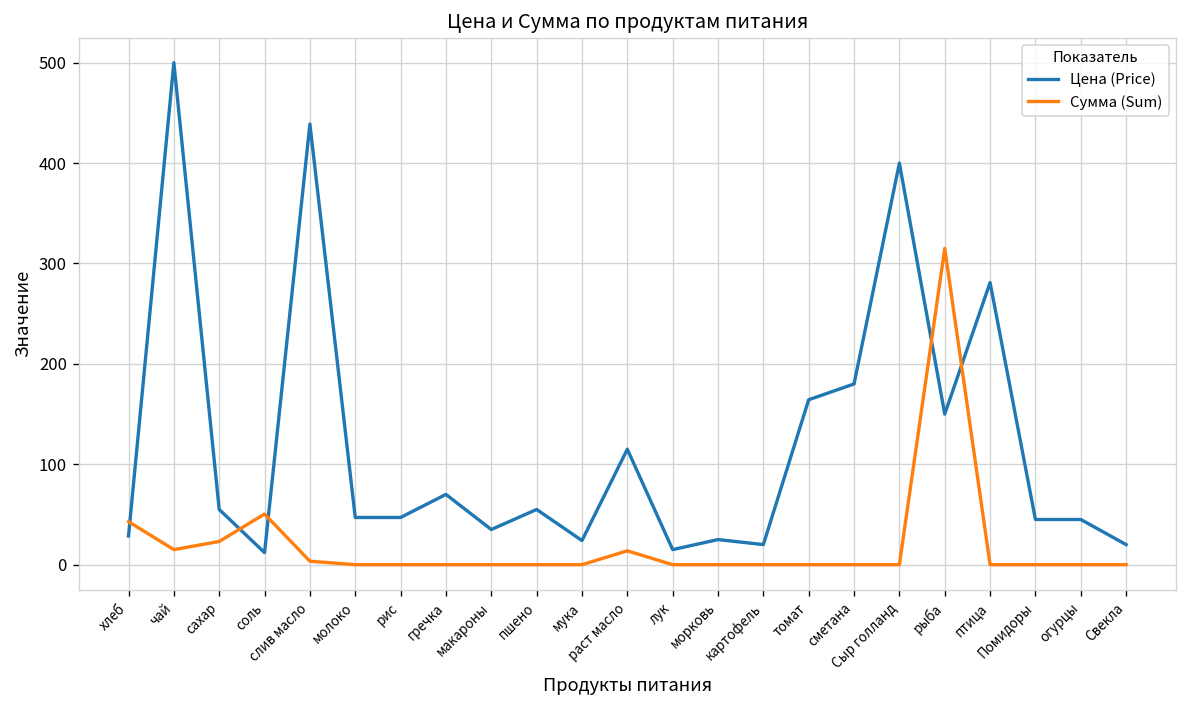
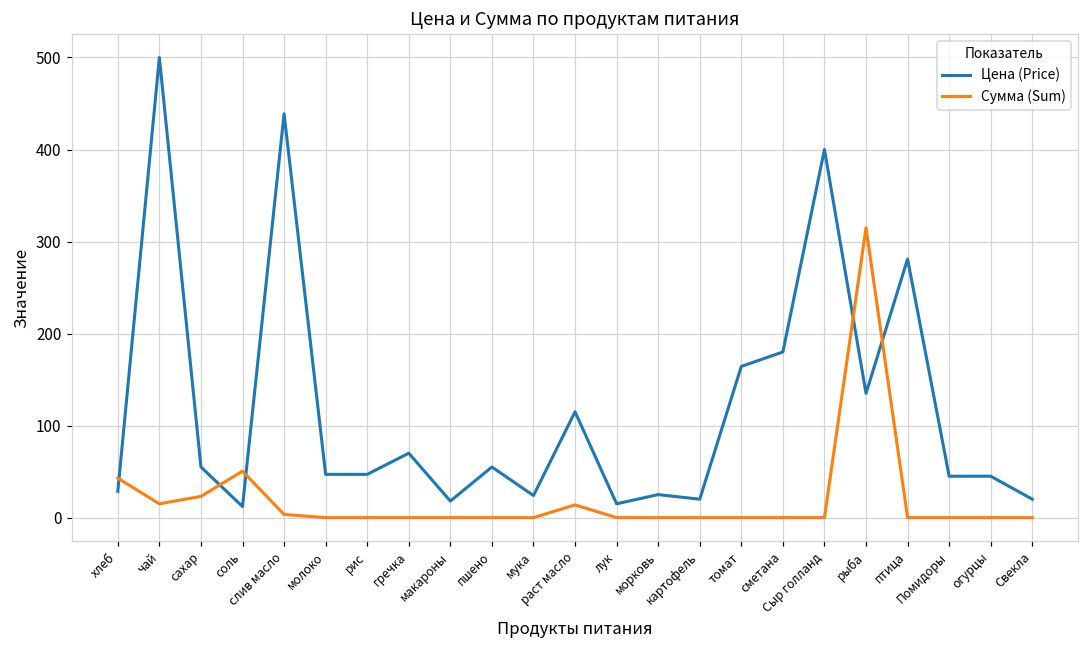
Цена (Price), макароны: 40 -> 20
Цена (Price), рыба: 150 -> 140
